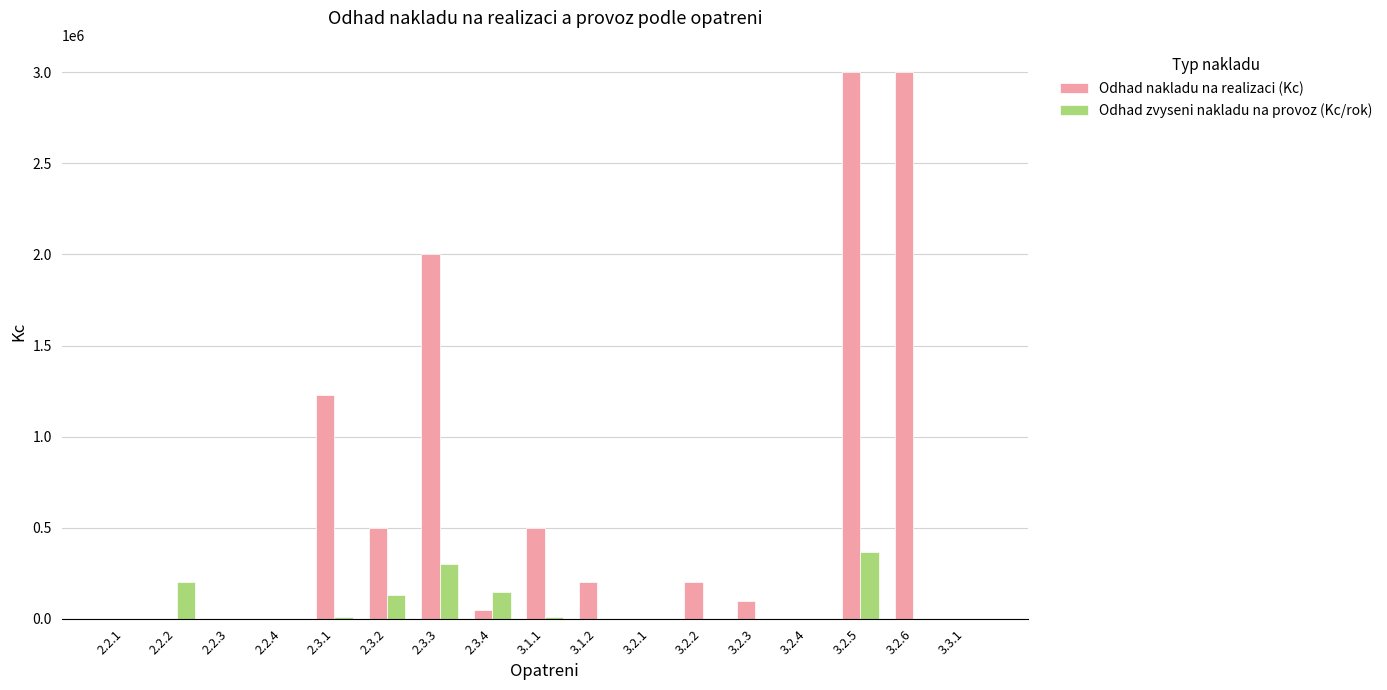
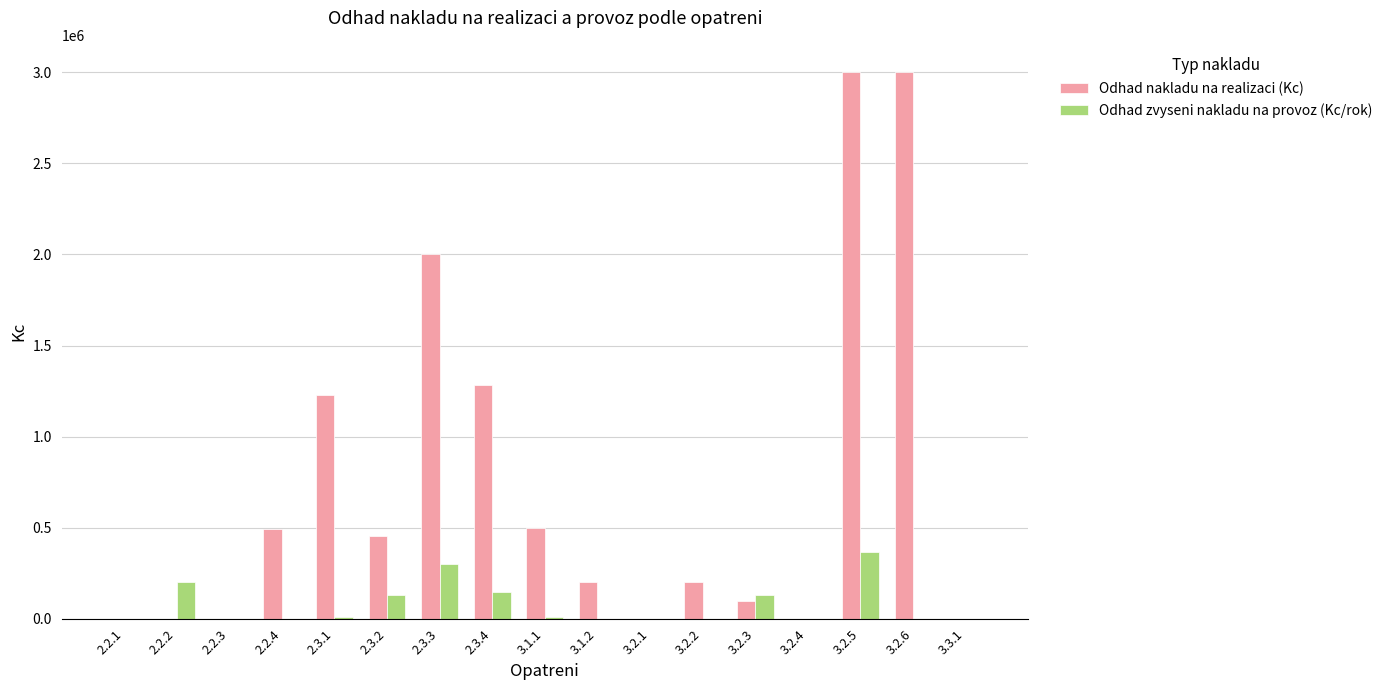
Odhad nakladu na realizaci (Kc), 2.2.4: 0 -> 490000
Odhad nakladu na realizaci (Kc), 2.3.2: 500000 -> 450000
Odhad nakladu na realizaci (Kc), 2.3.4: 50000 -> 1290000
Odhad zvyseni nakladu na provoz (Kc/rok), 3.2.3: 0 -> 130000
